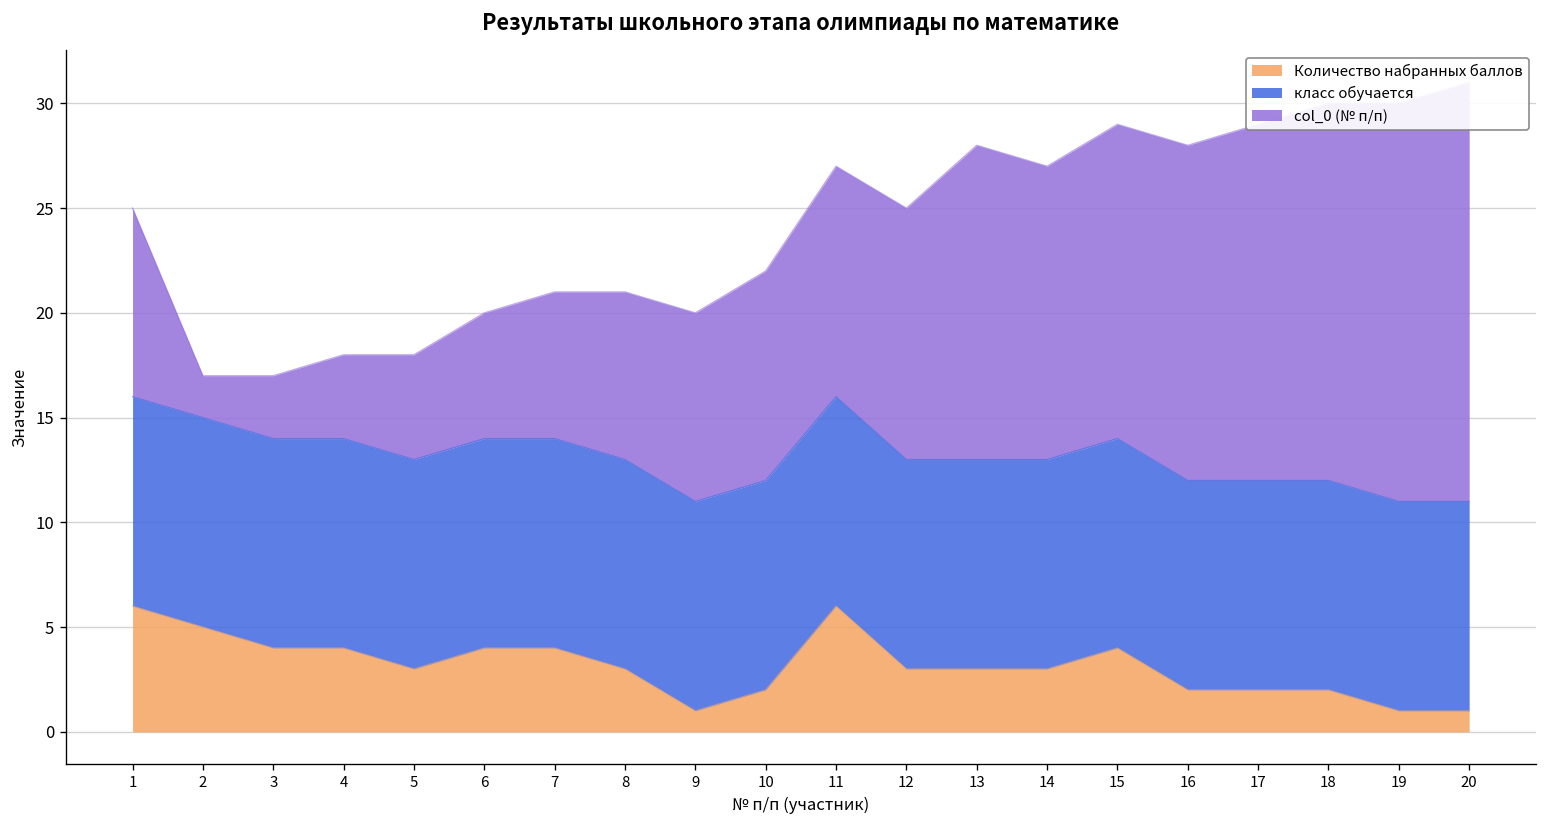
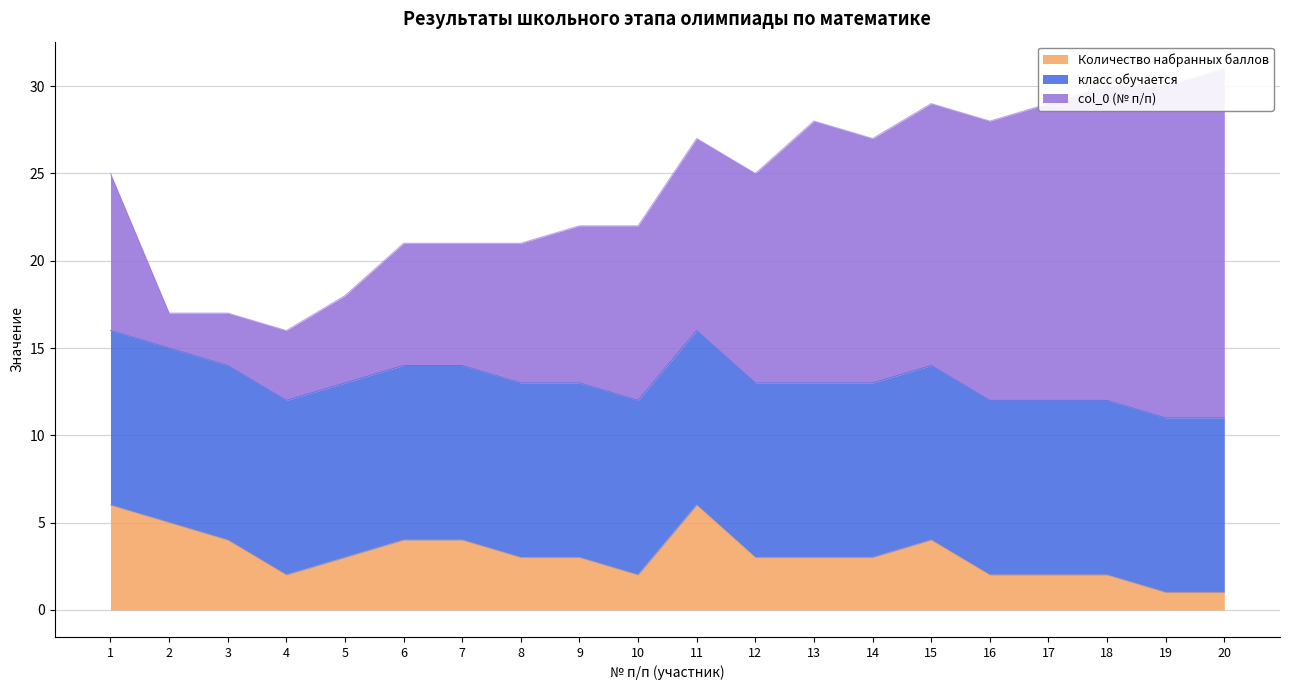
Количество набранных баллов, 4: 4 -> 2
col_0 (№ п/п), 6: 6 -> 7
Количество набранных баллов, 9: 1 -> 3
